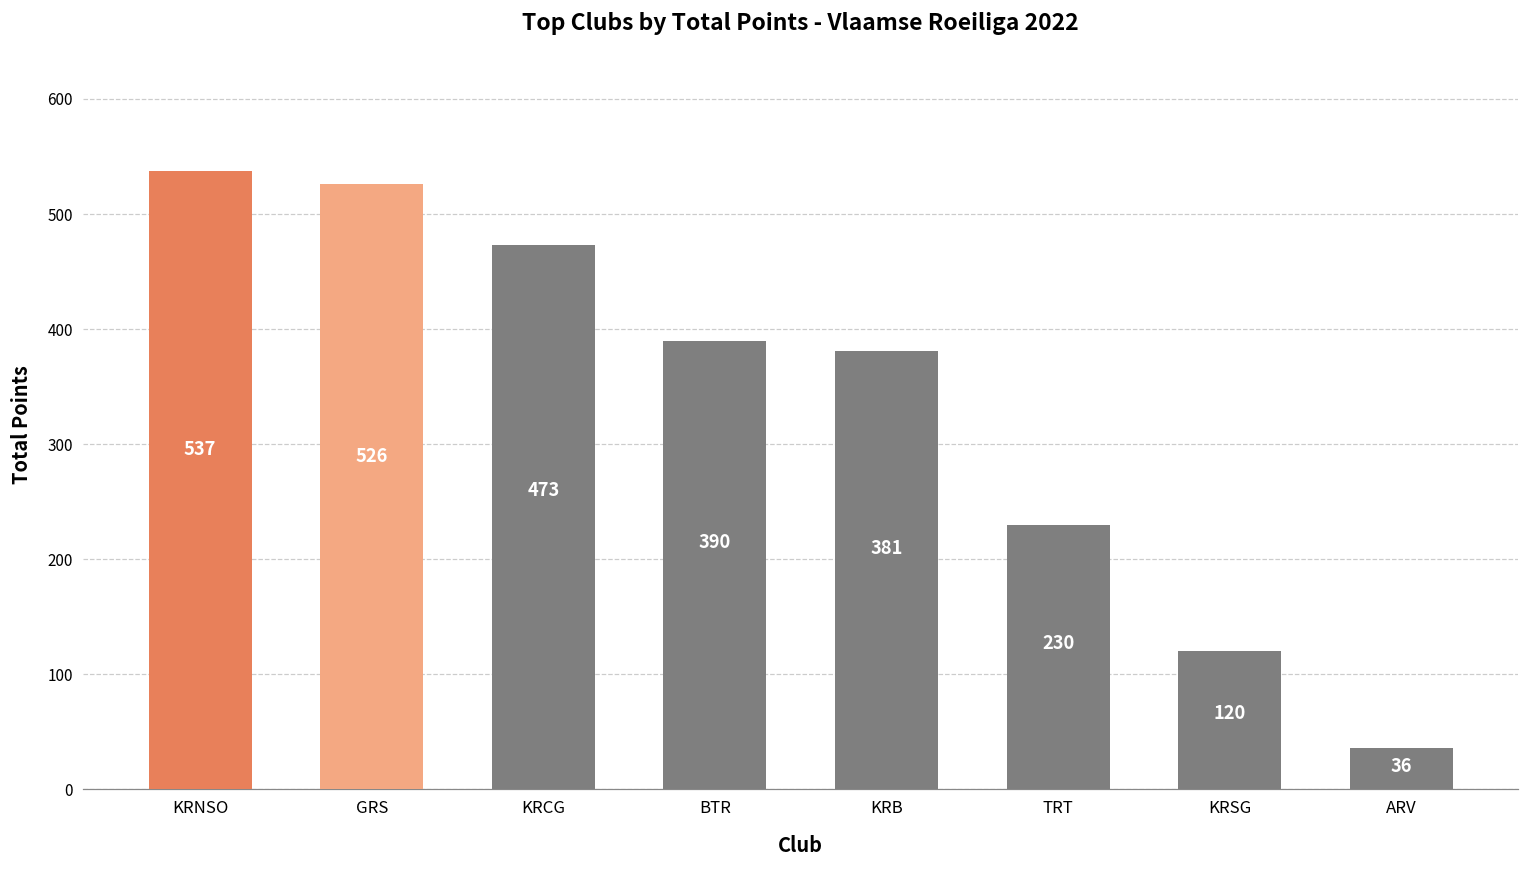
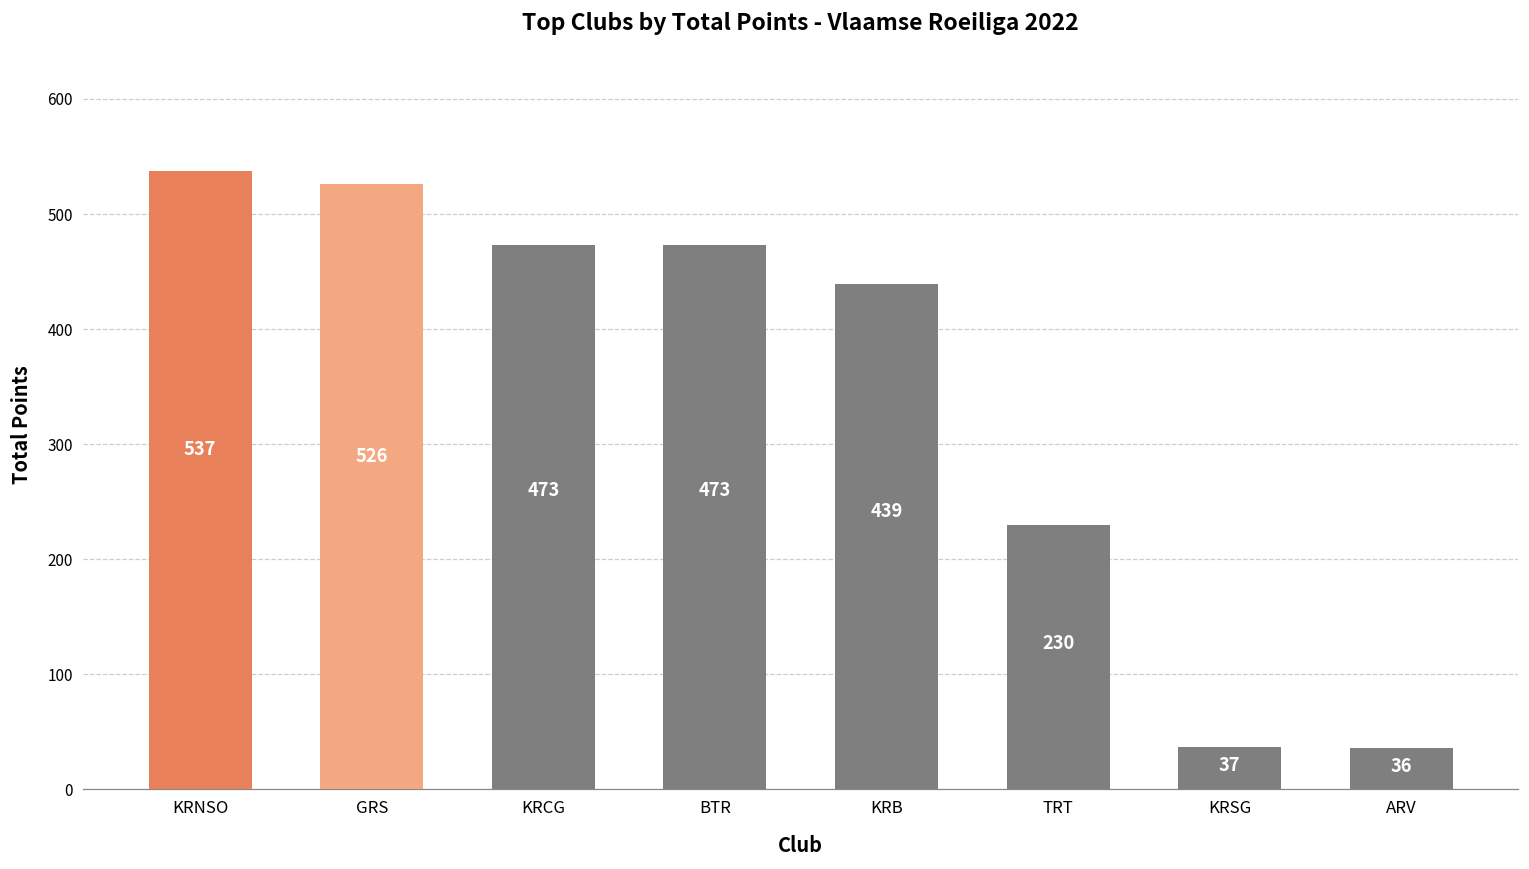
BTR: 390 -> 473
KRB: 381 -> 439
KRSG: 120 -> 37
